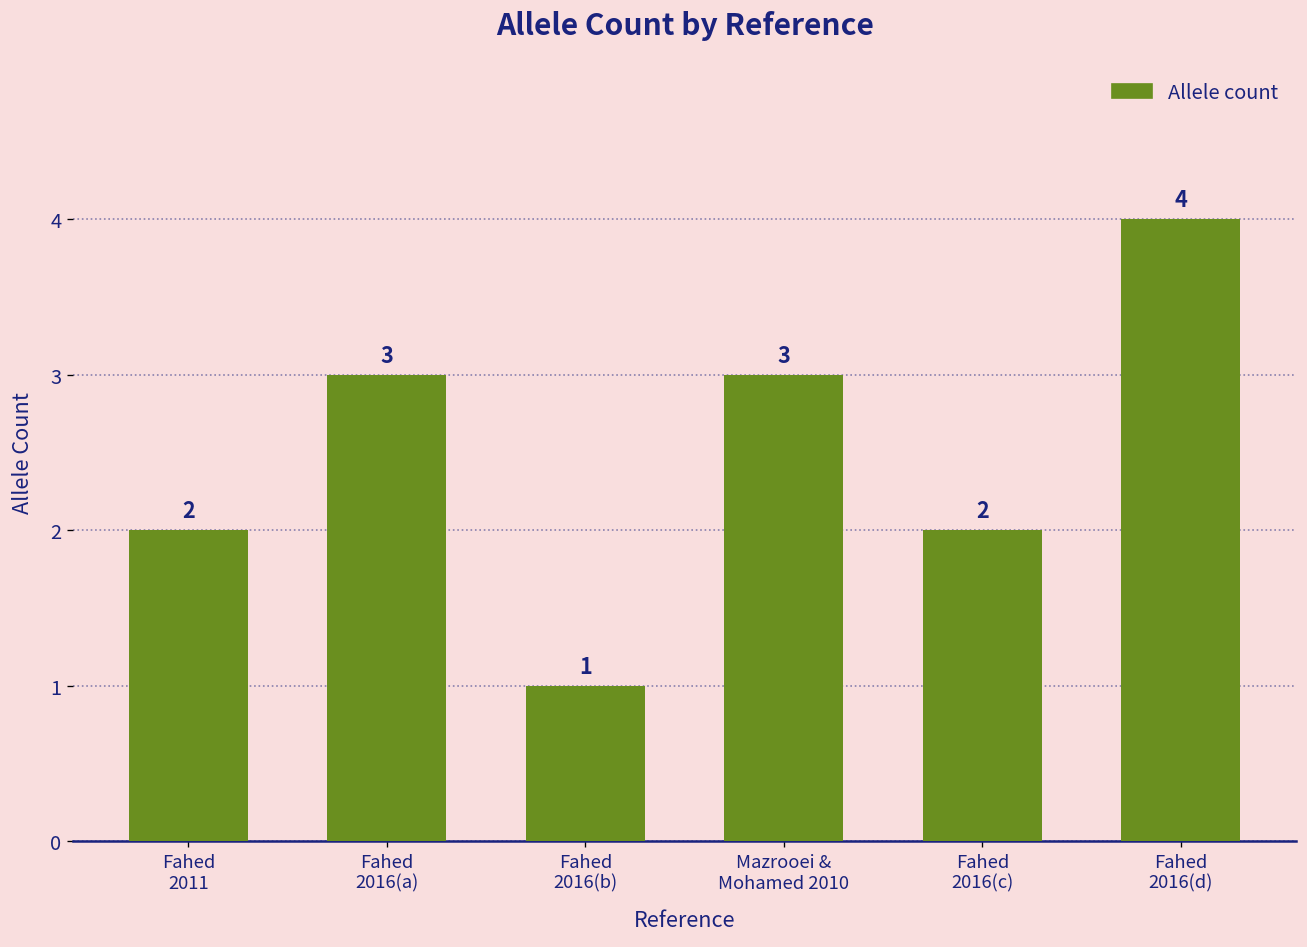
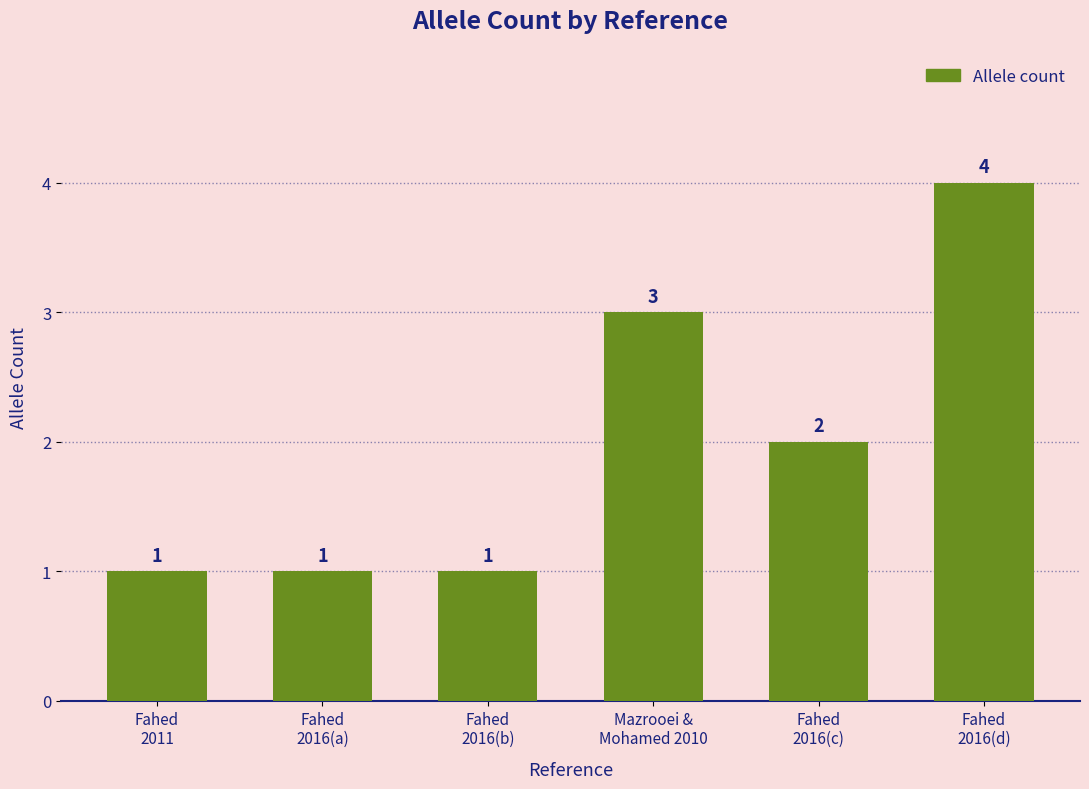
Fahed 2011: 2 -> 1
Fahed 2016(a): 3 -> 1
